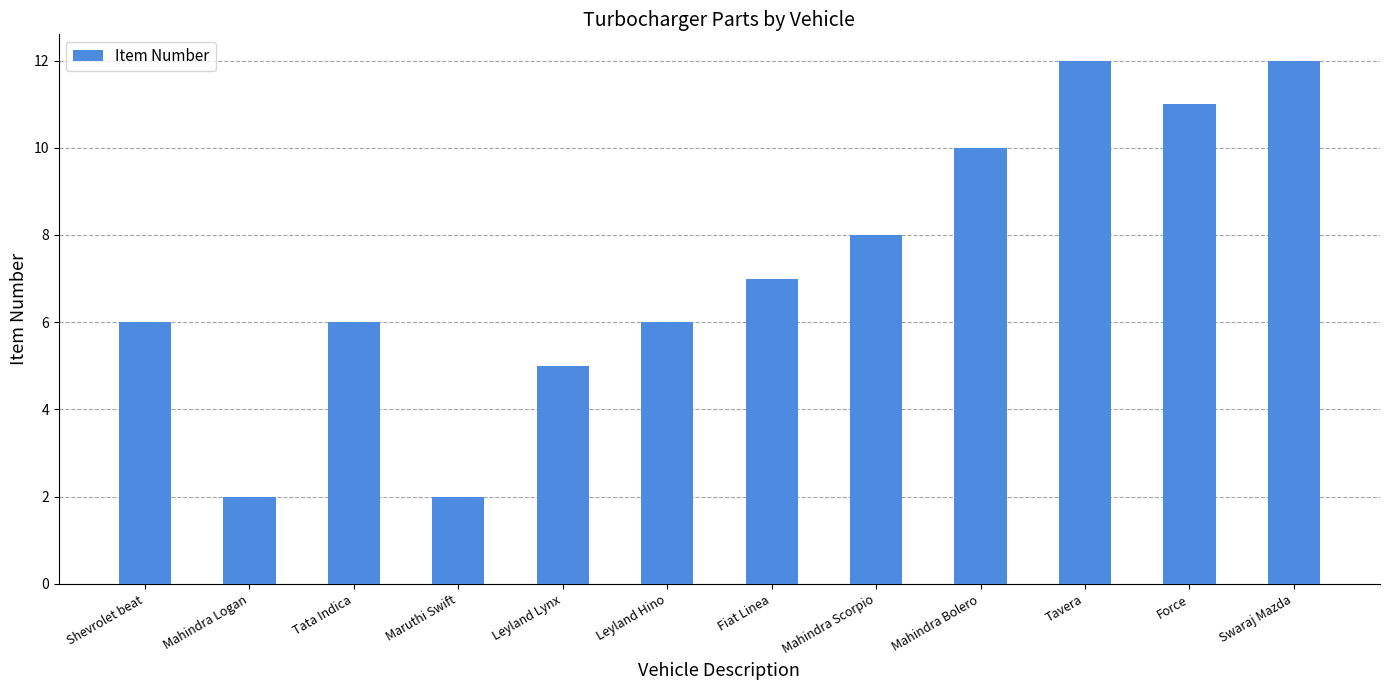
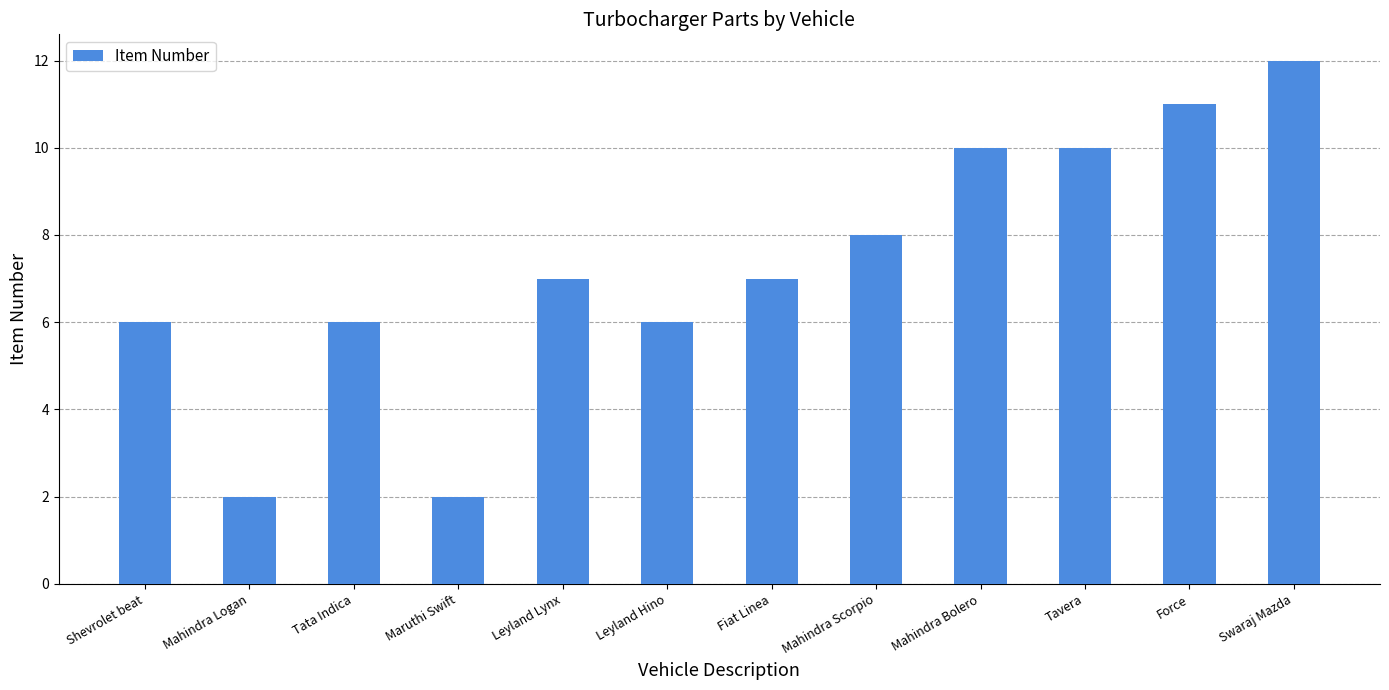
Leyland Lynx: 5 -> 7
Tavera: 12 -> 10
